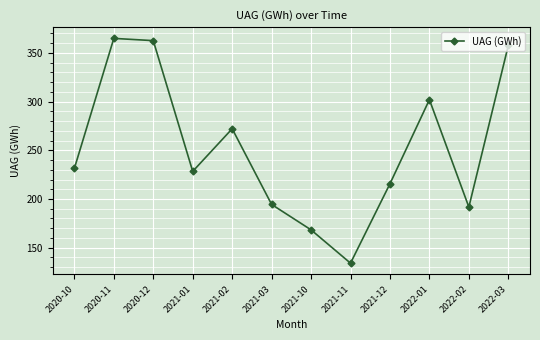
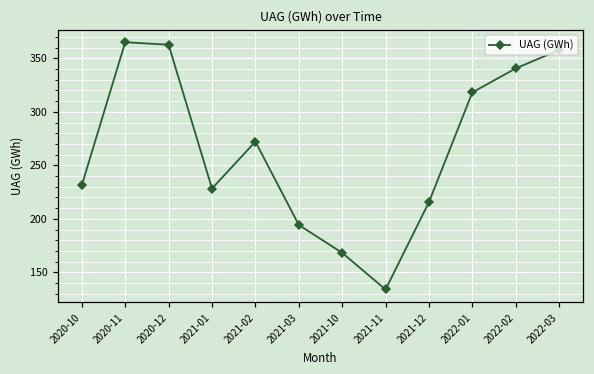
2022-01: 300 -> 320
2022-02: 190 -> 340
